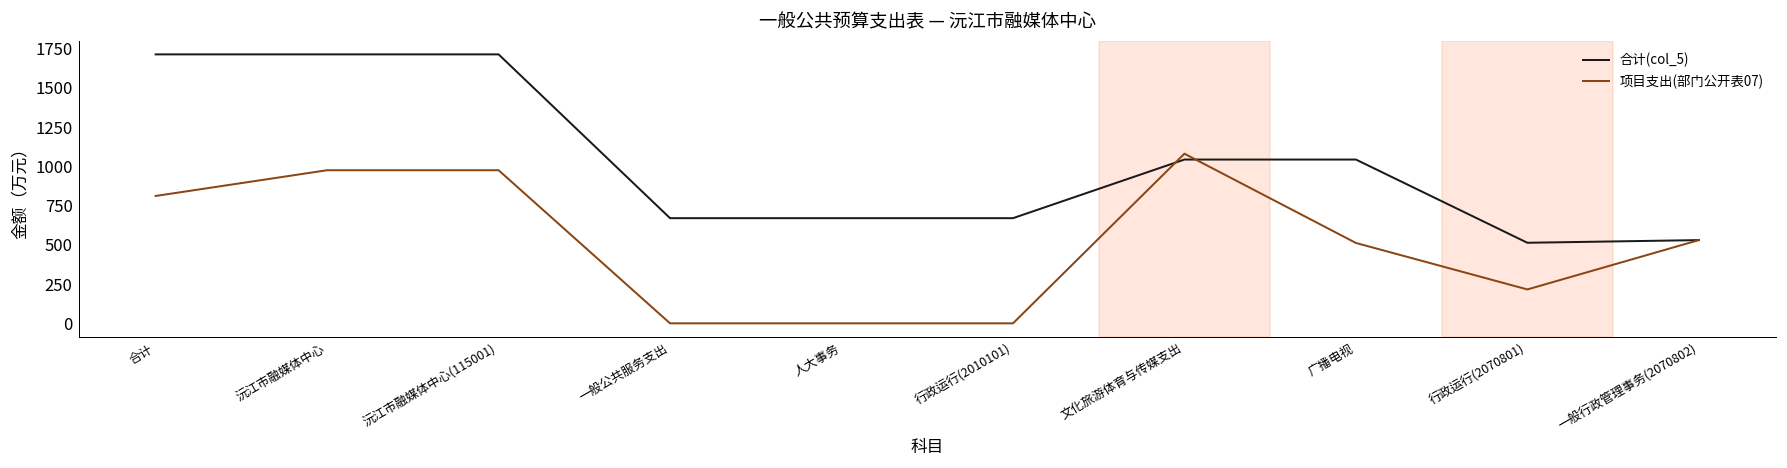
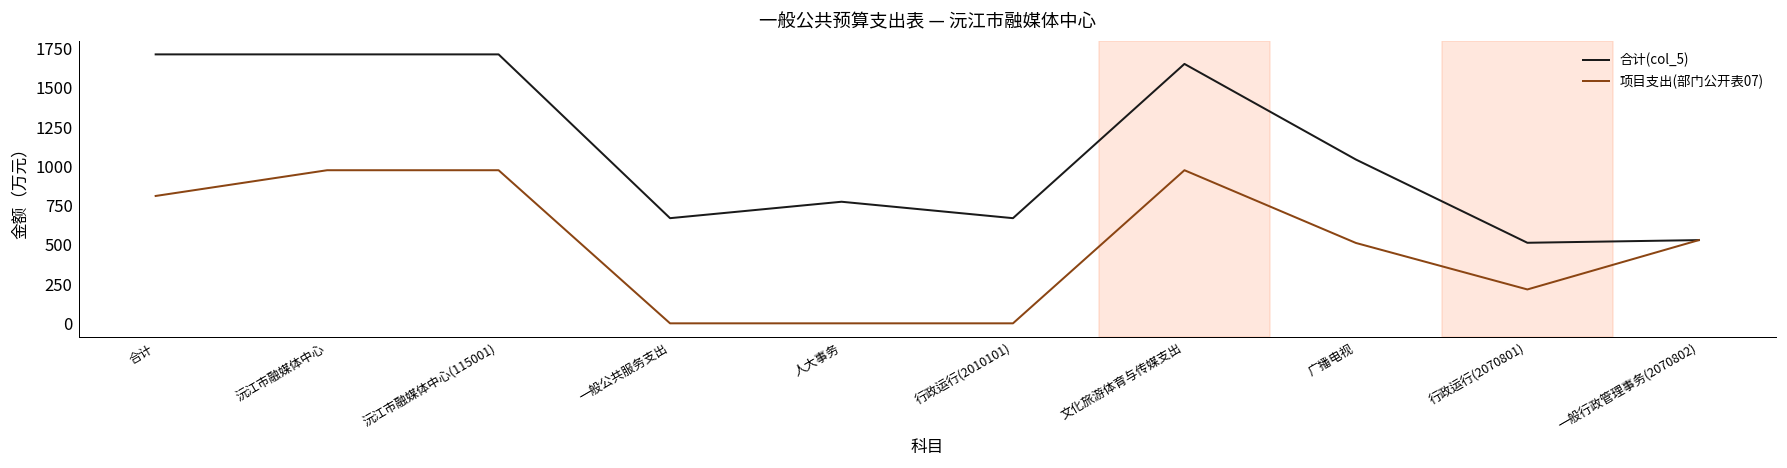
合计(col_5), 人大事务: 670 -> 770
合计(col_5), 文化旅游体育与传媒支出: 1040 -> 1650
项目支出(部门公开表07), 文化旅游体育与传媒支出: 1080 -> 980
